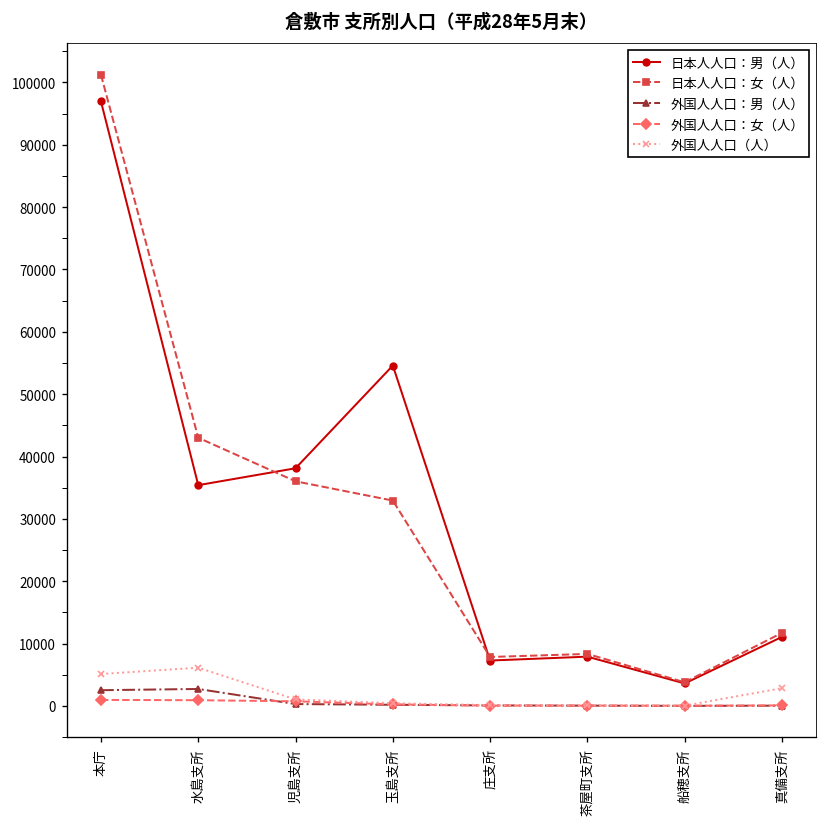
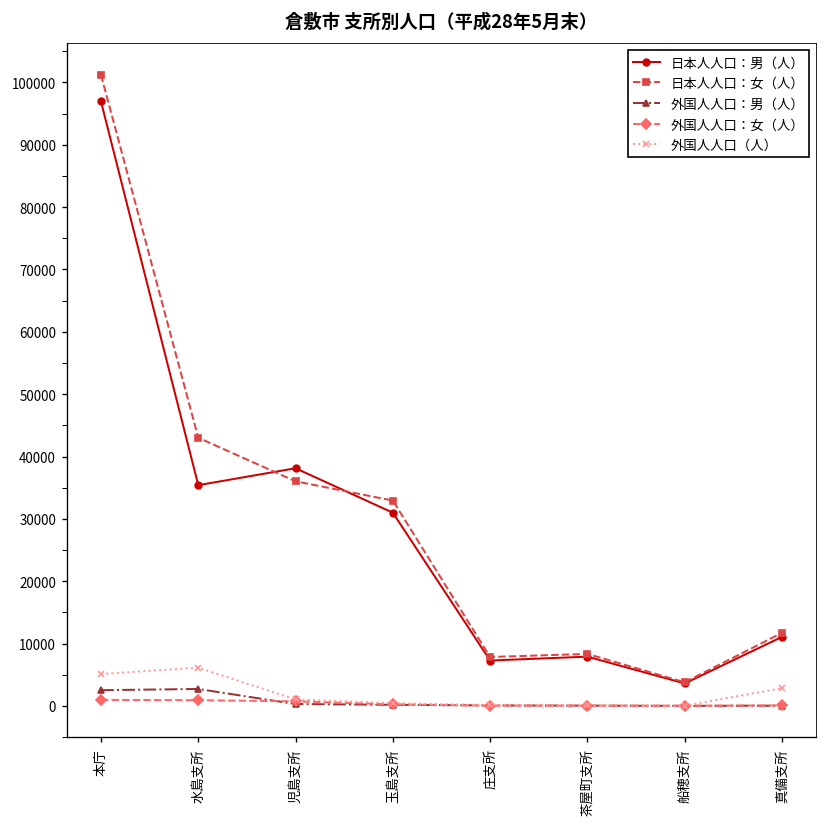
日本人人口：男（人）, 玉島支所: 55000 -> 31000
